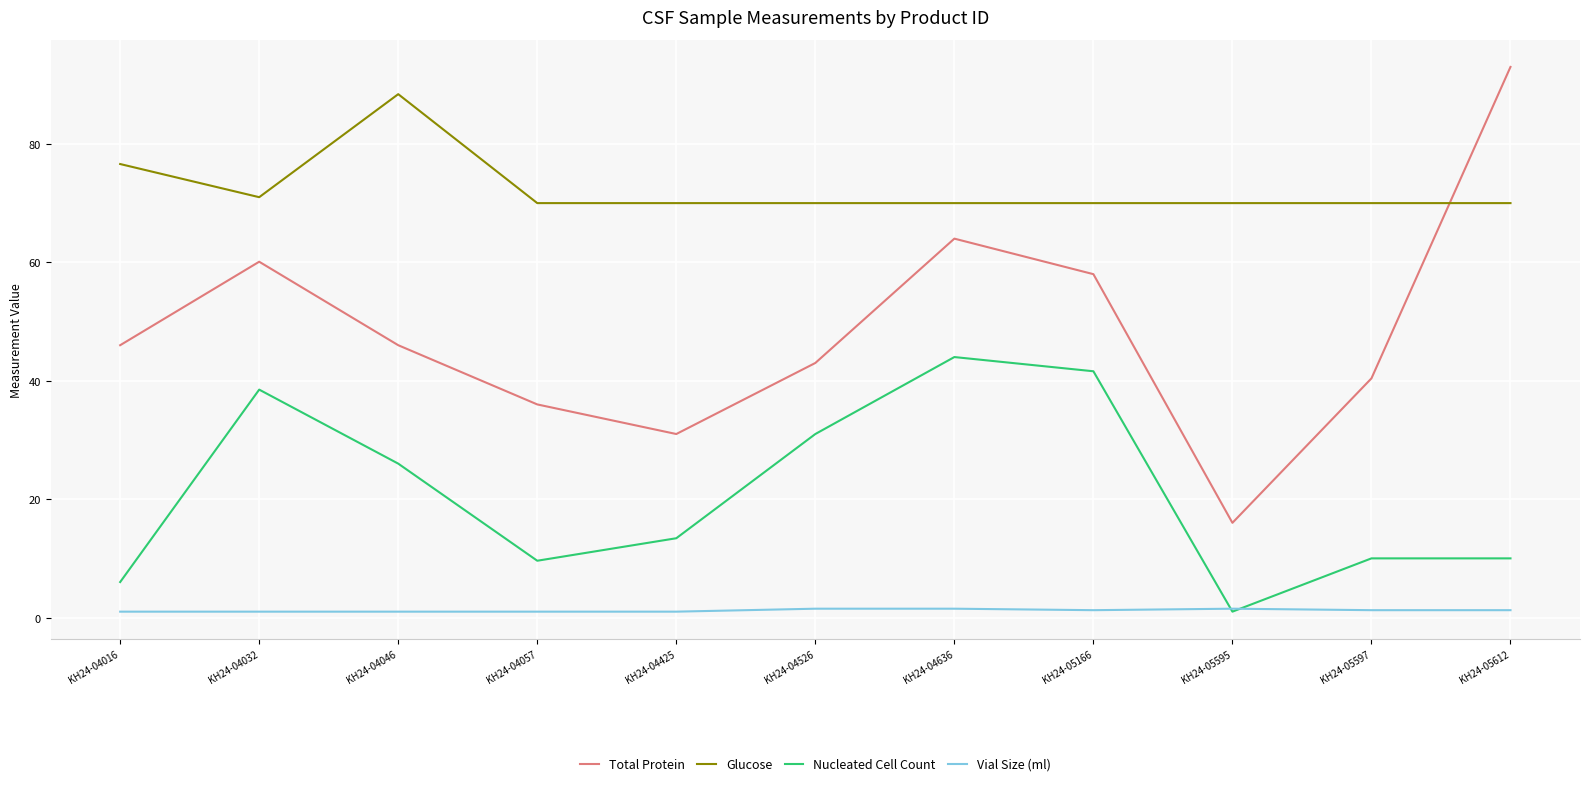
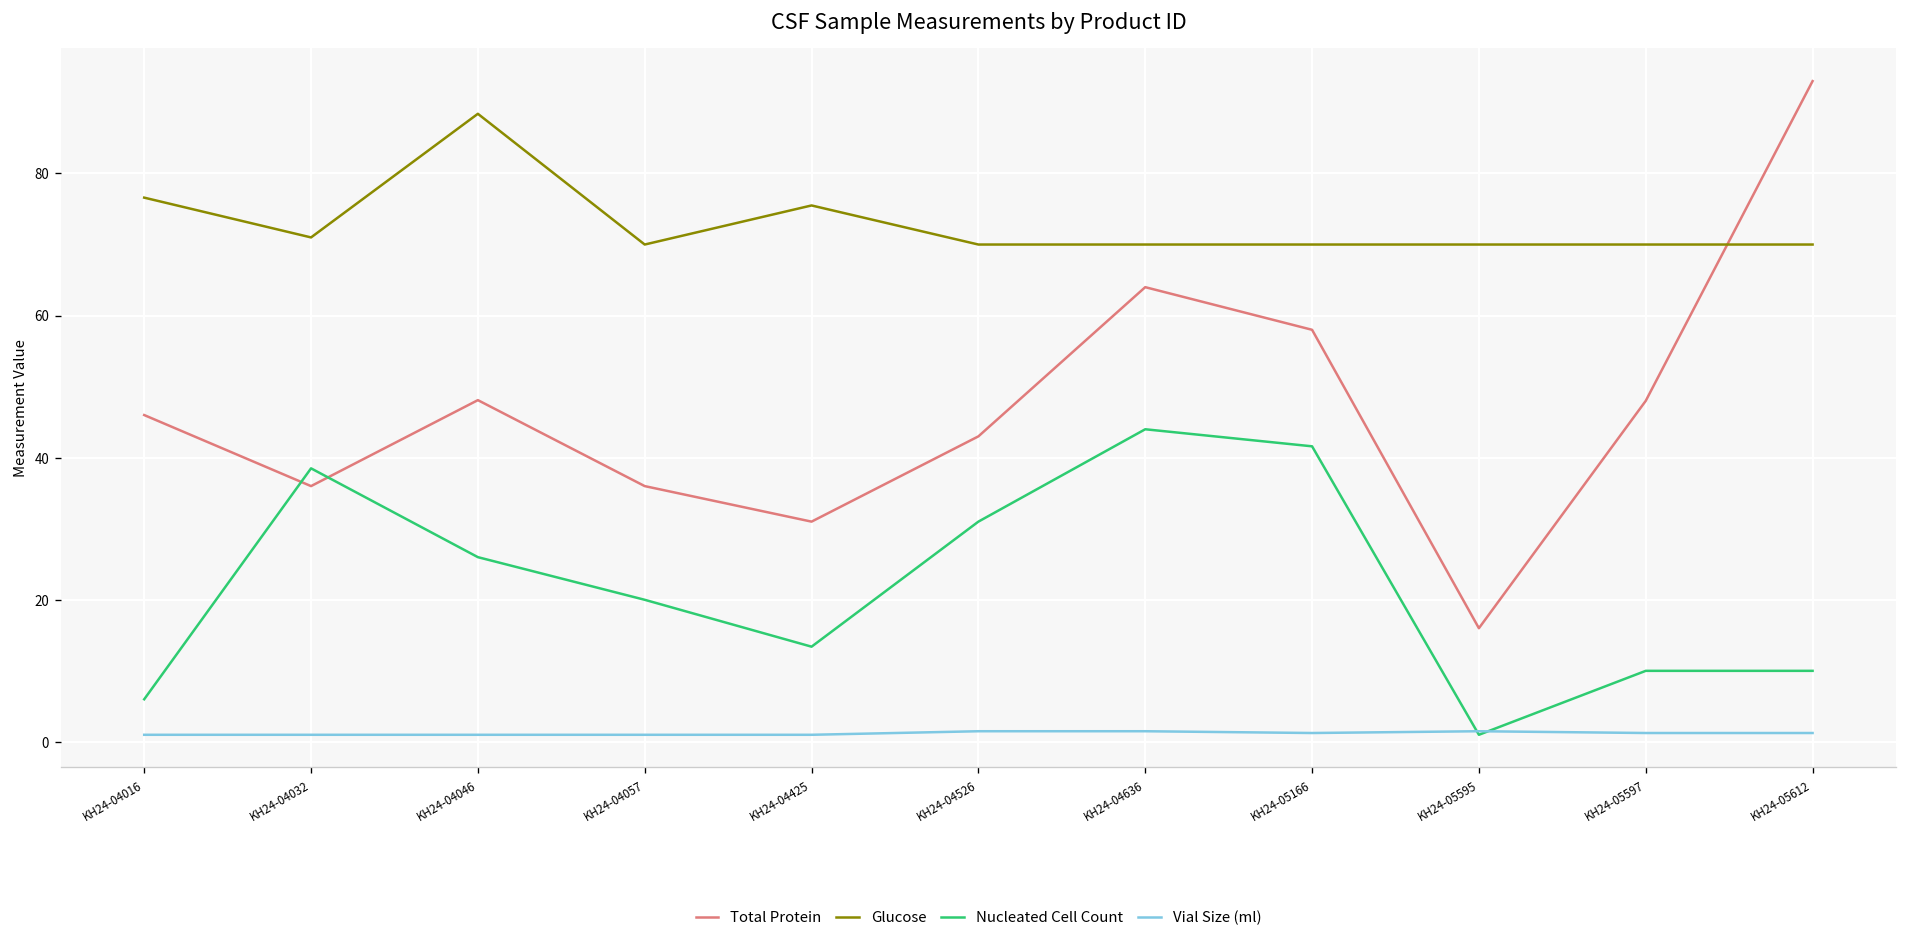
Total Protein, KH24-04032: 60 -> 36
Total Protein, KH24-04046: 46 -> 48
Nucleated Cell Count, KH24-04057: 10 -> 20
Glucose, KH24-04425: 70 -> 76
Total Protein, KH24-05597: 40 -> 48
